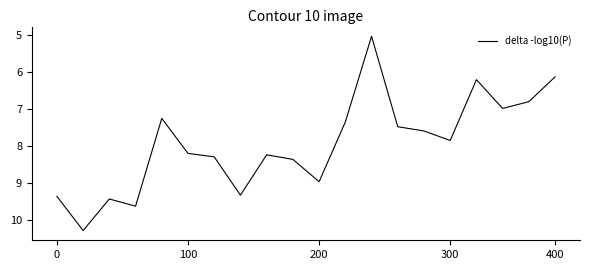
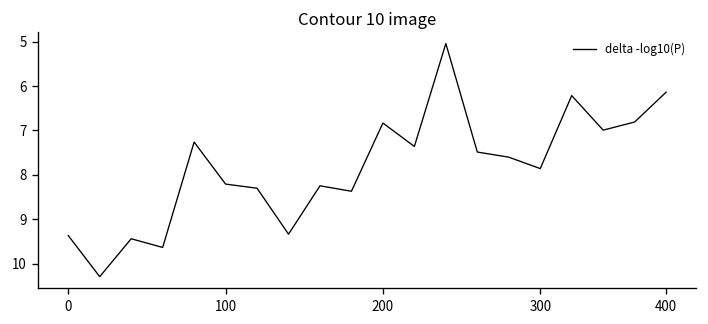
200: 9.0 -> 6.8
